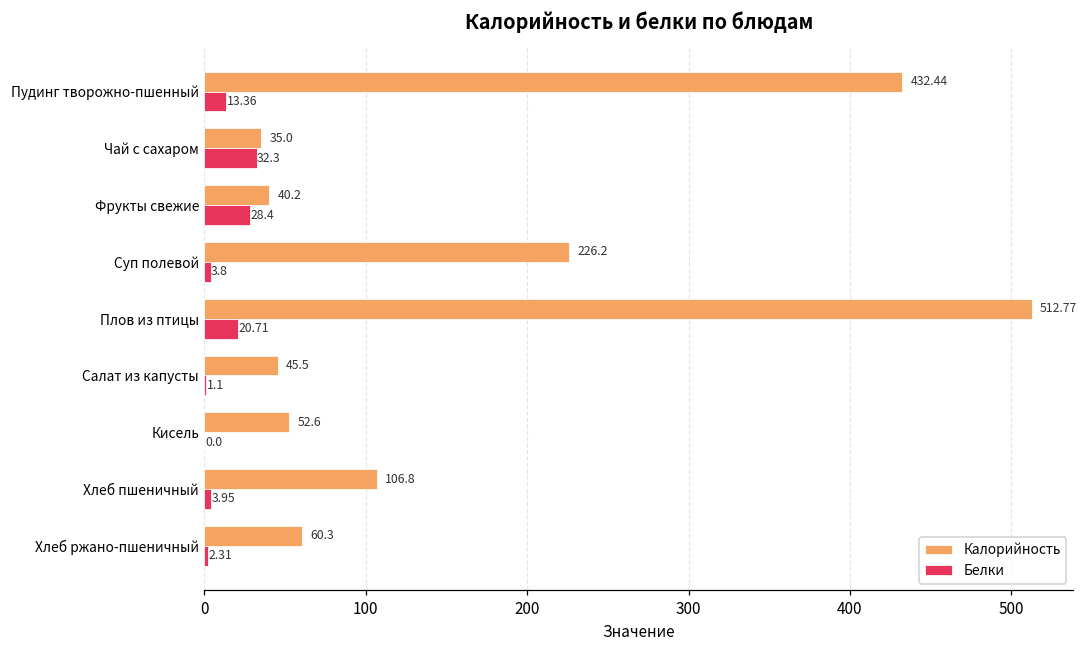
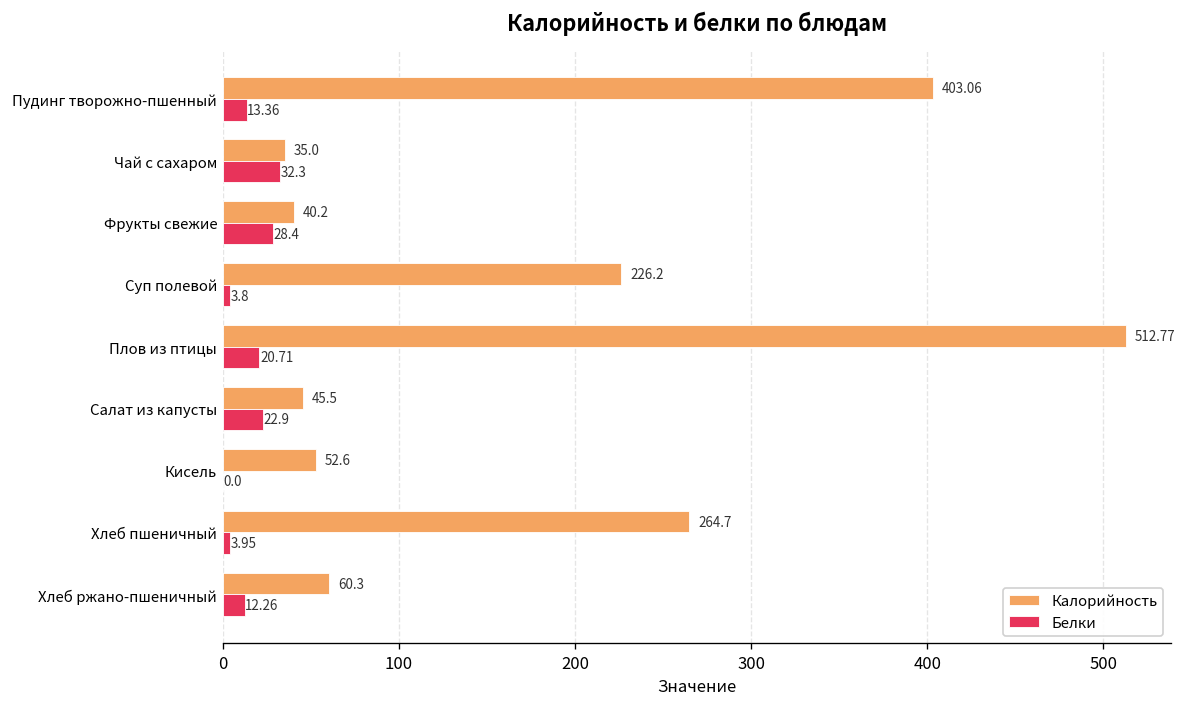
Калорийность, Пудинг творожно-пшенный: 432.44 -> 403.06
Белки, Салат из капусты: 1.1 -> 22.9
Калорийность, Хлеб пшеничный: 106.8 -> 264.7
Белки, Хлеб ржано-пшеничный: 2.31 -> 12.26
